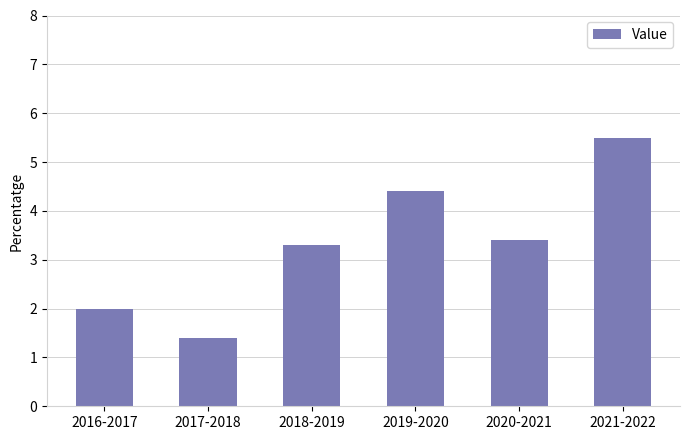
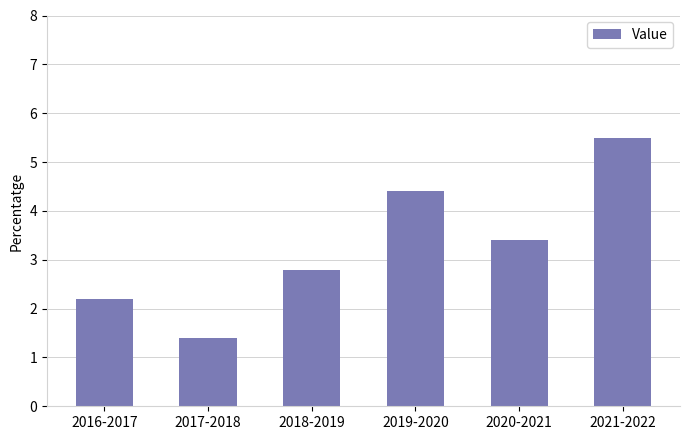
2016-2017: 2.0 -> 2.2
2018-2019: 3.3 -> 2.8
